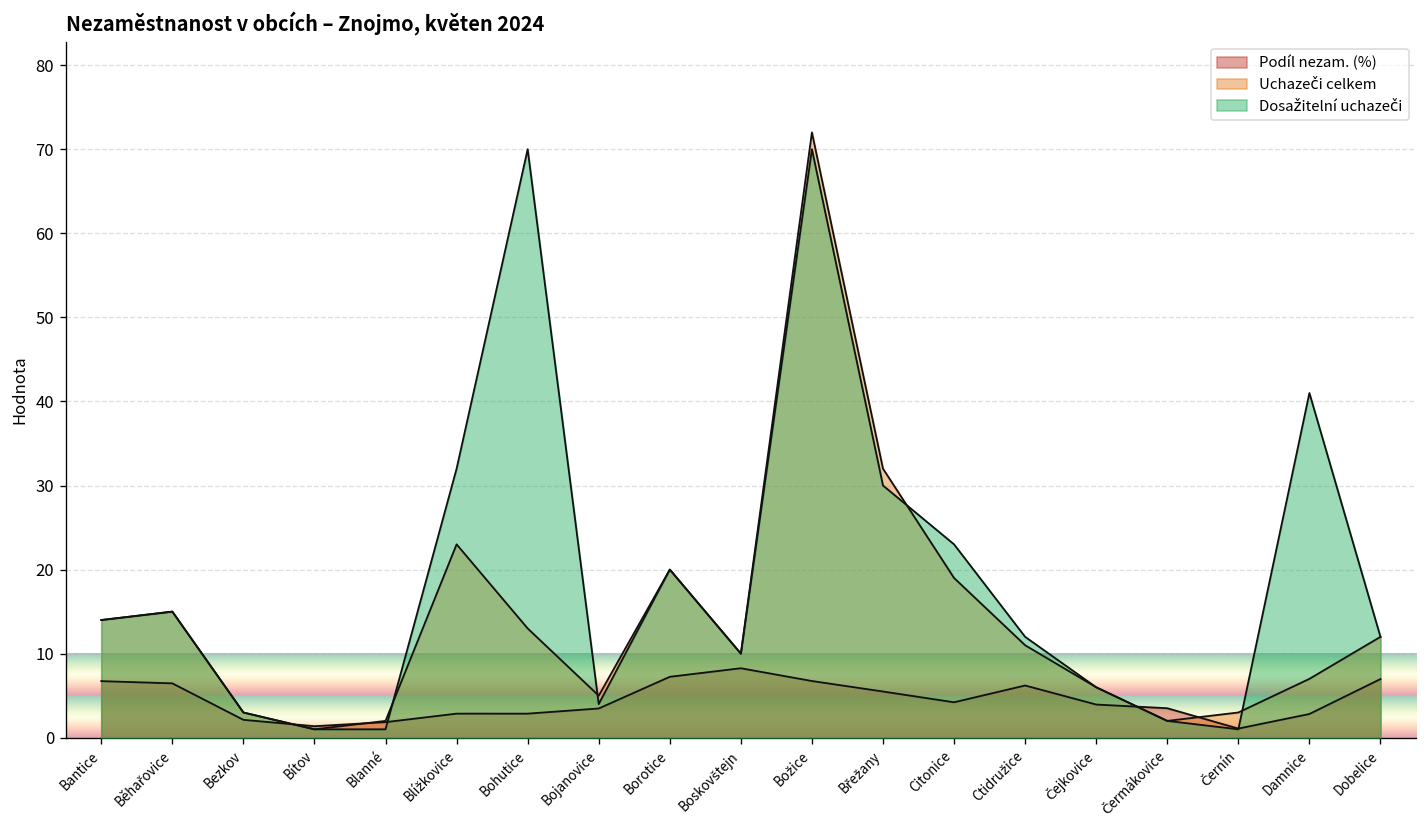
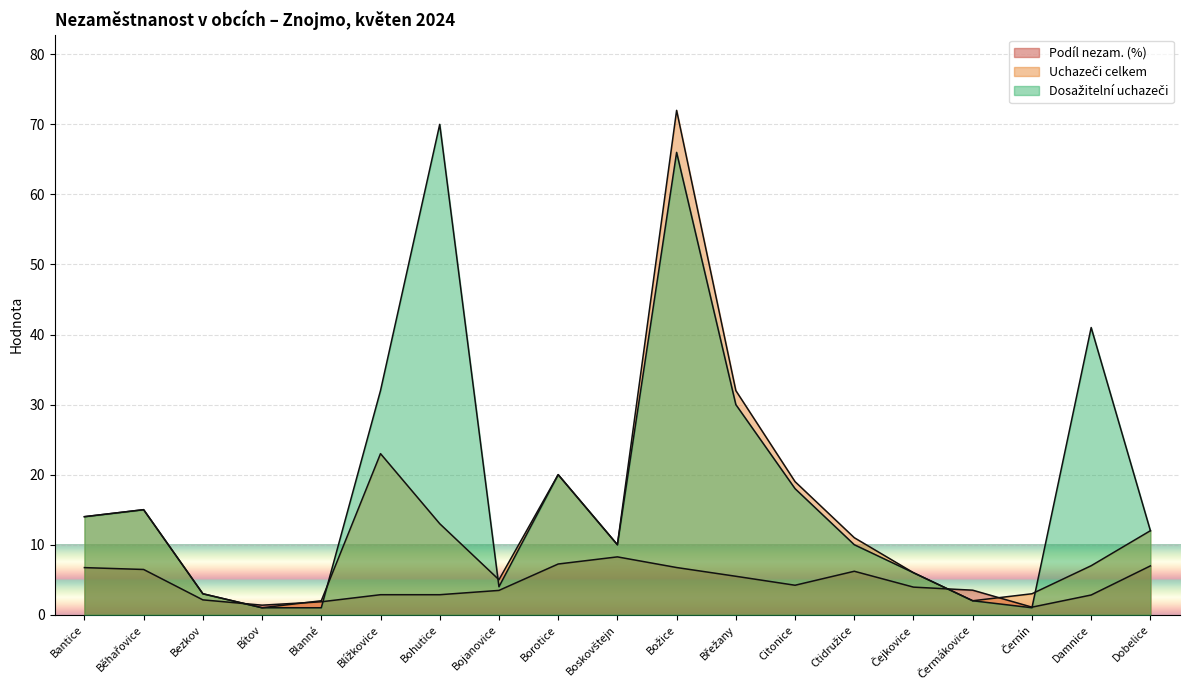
Dosažitelní uchazeči, Božice: 70 -> 66
Dosažitelní uchazeči, Citonice: 23 -> 18
Dosažitelní uchazeči, Ctidružice: 12 -> 10
